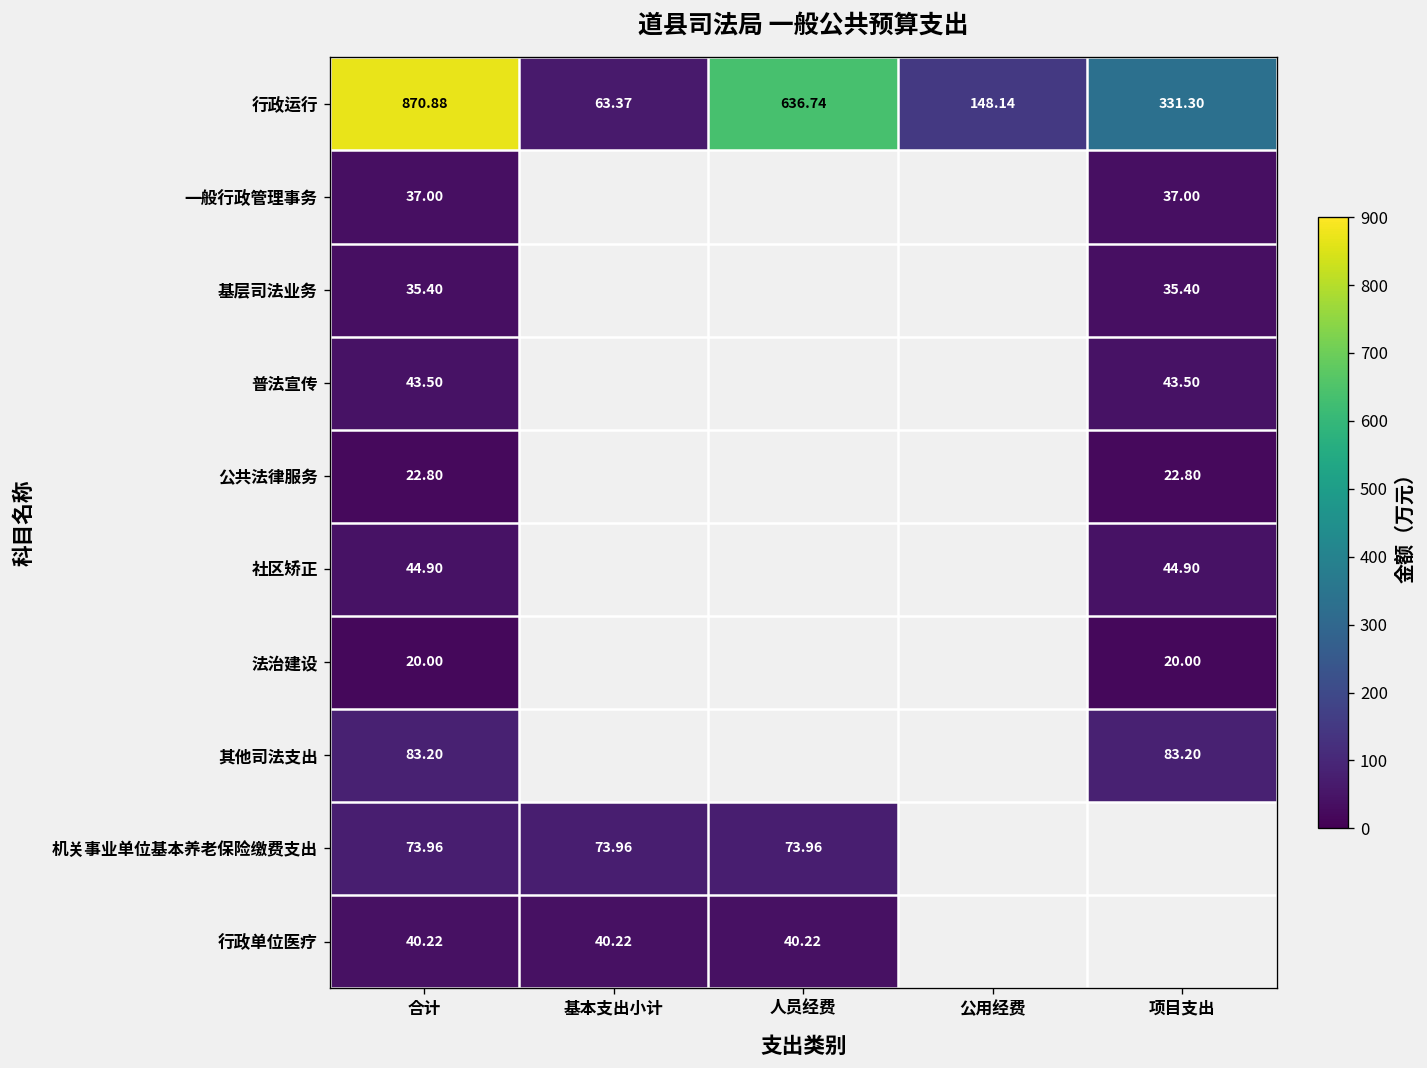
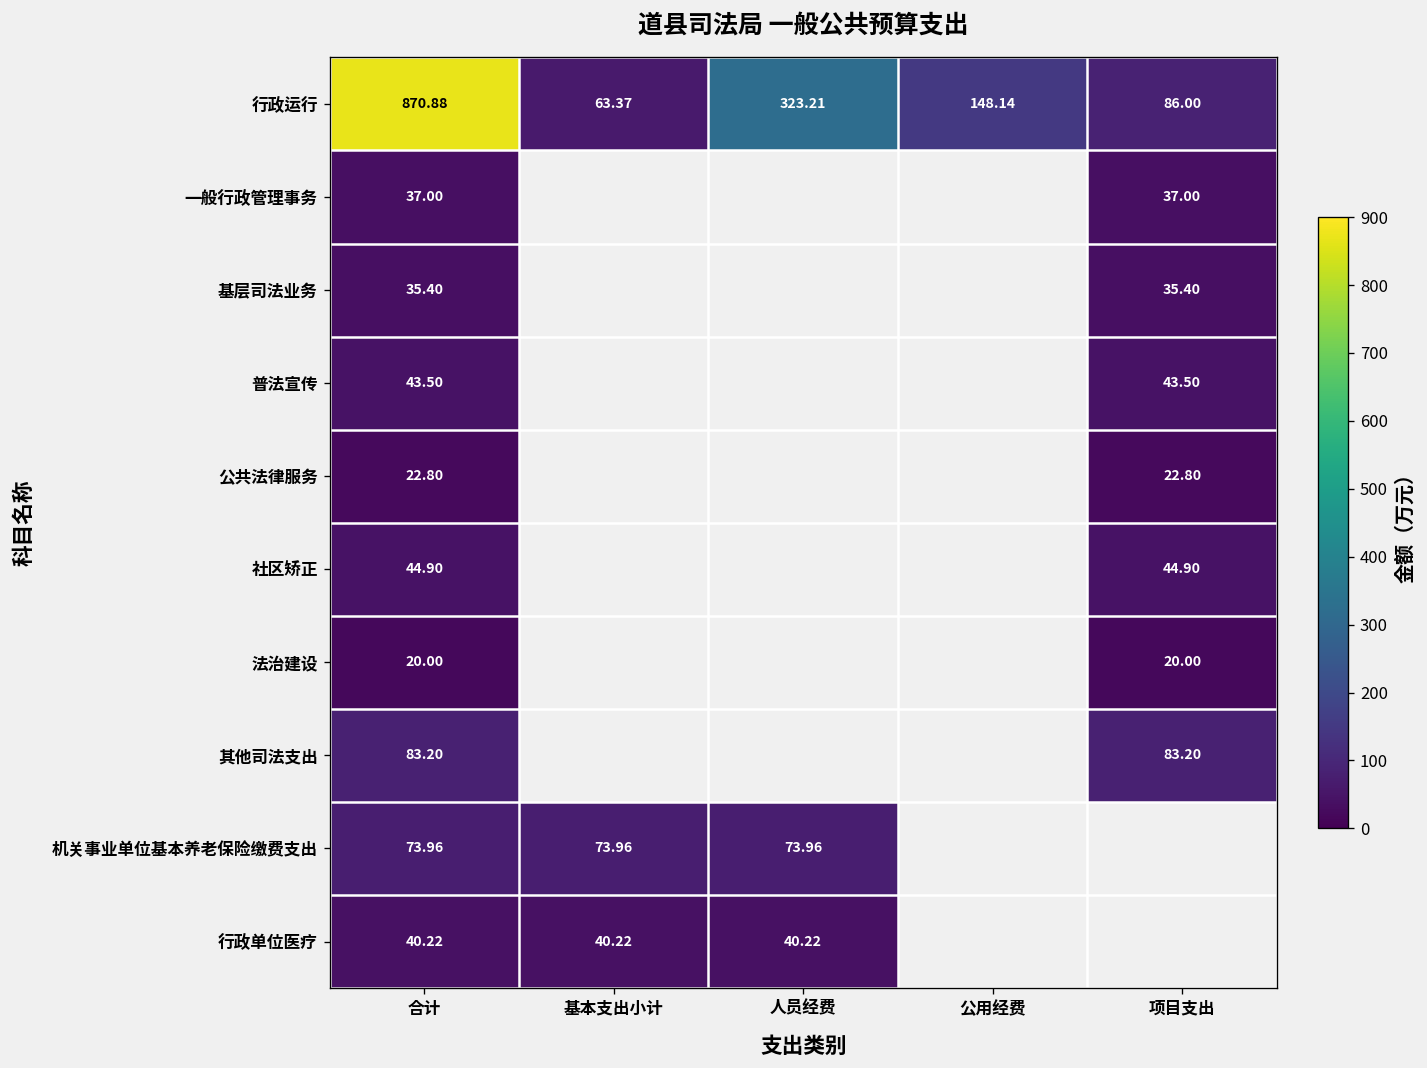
行政运行, 人员经费: 636.74 -> 323.21
行政运行, 项目支出: 331.30 -> 86.00
